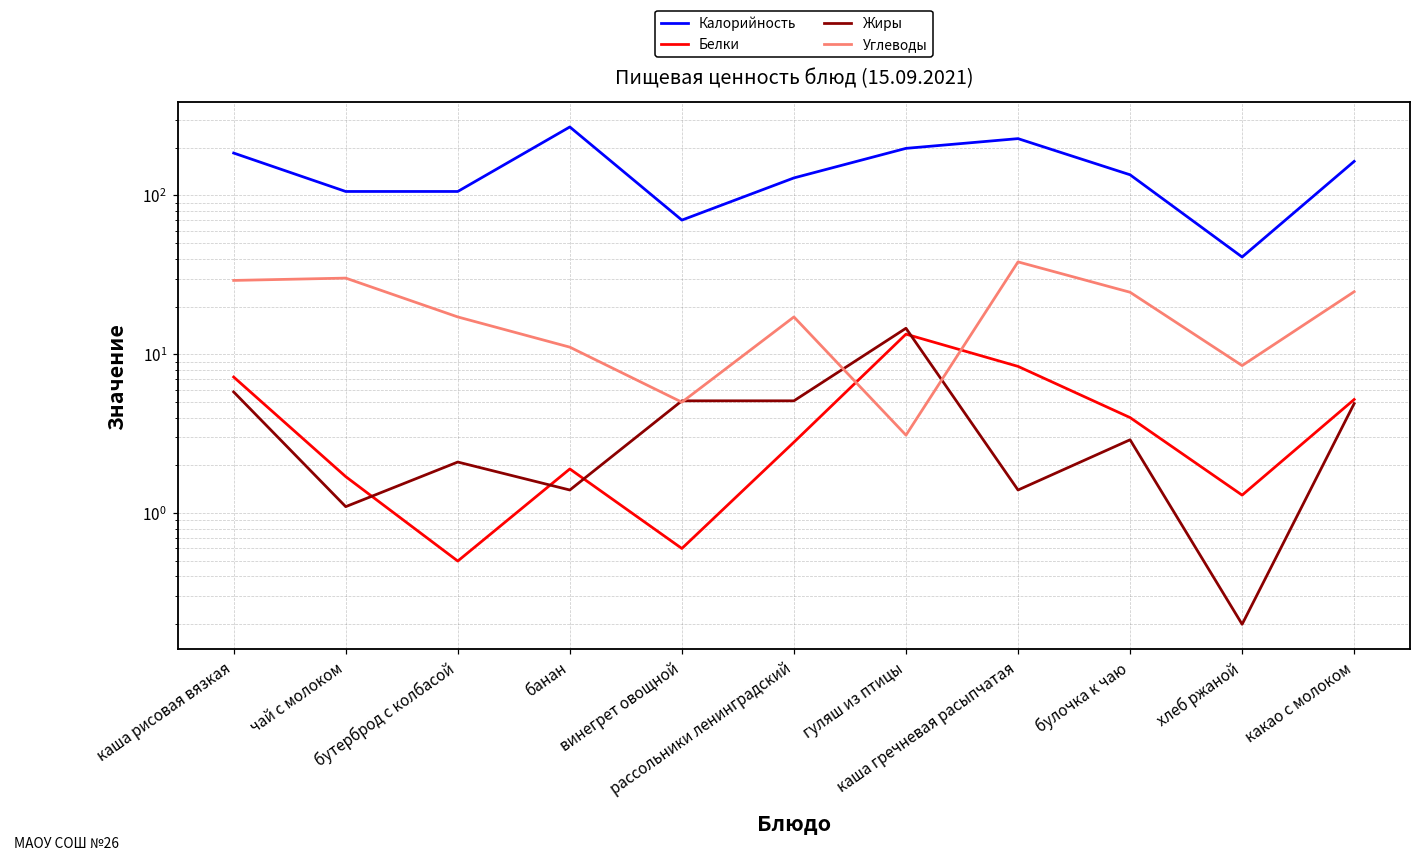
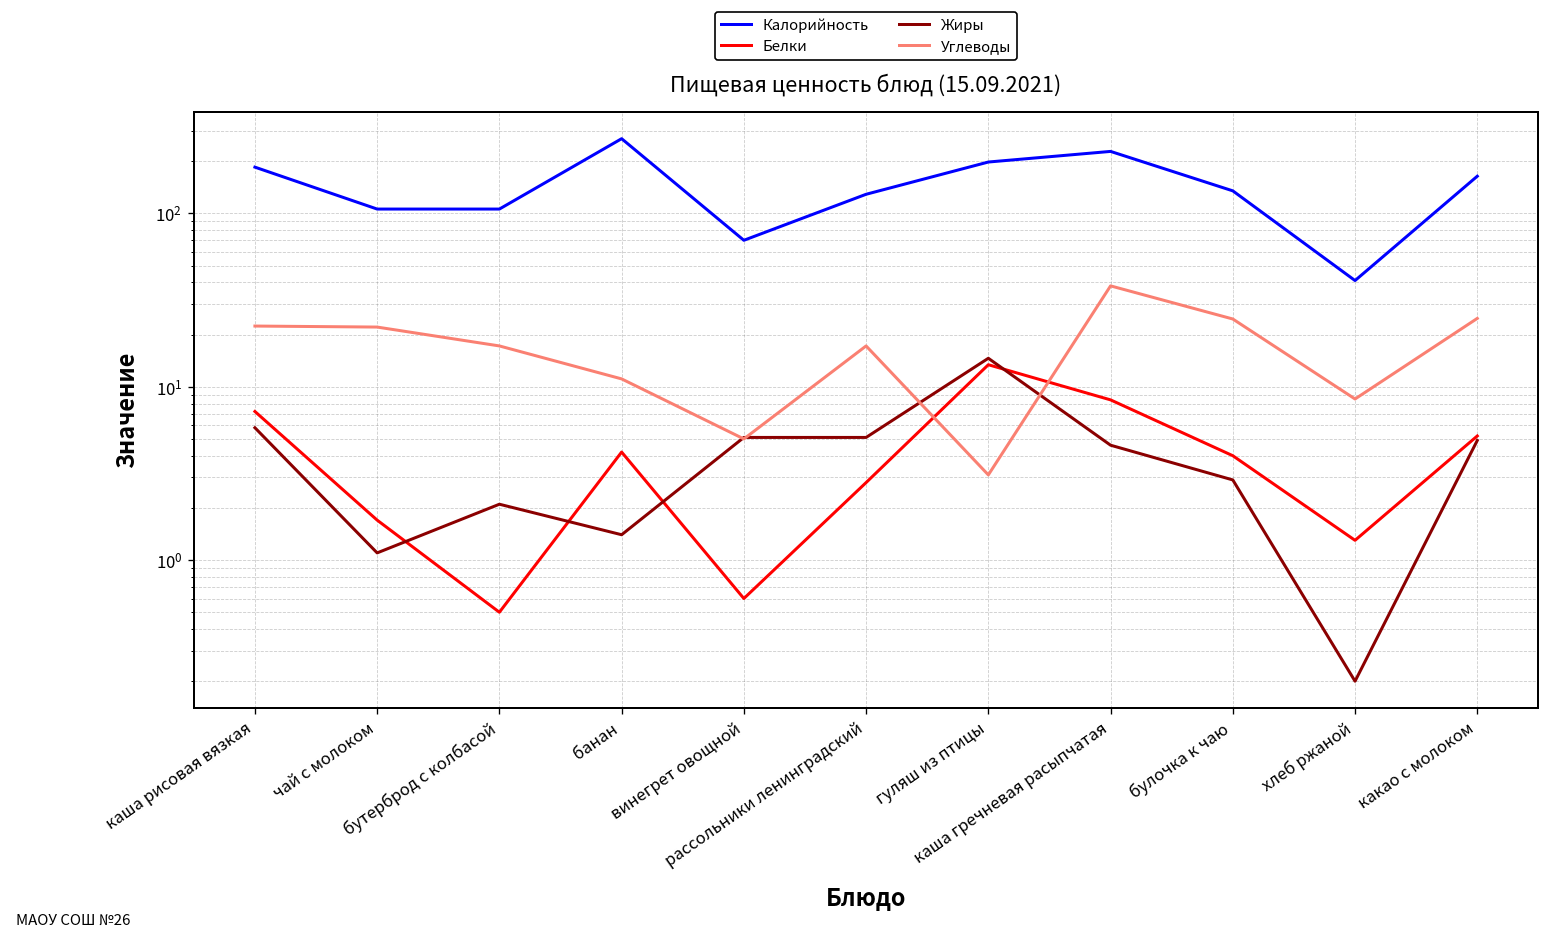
Углеводы, каша рисовая вязкая: 29 -> 22
Углеводы, чай с молоком: 30 -> 22
Белки, банан: 1.9 -> 4.2
Жиры, каша гречневая расыпчатая: 1.4 -> 4.6
